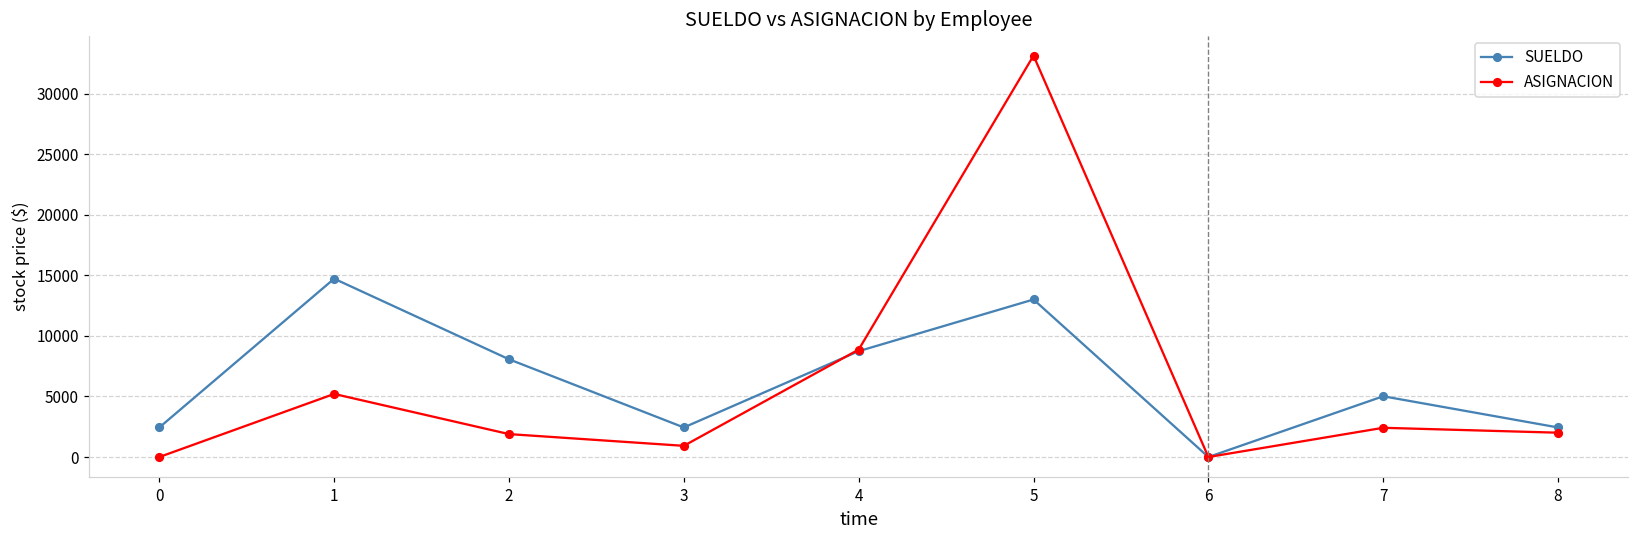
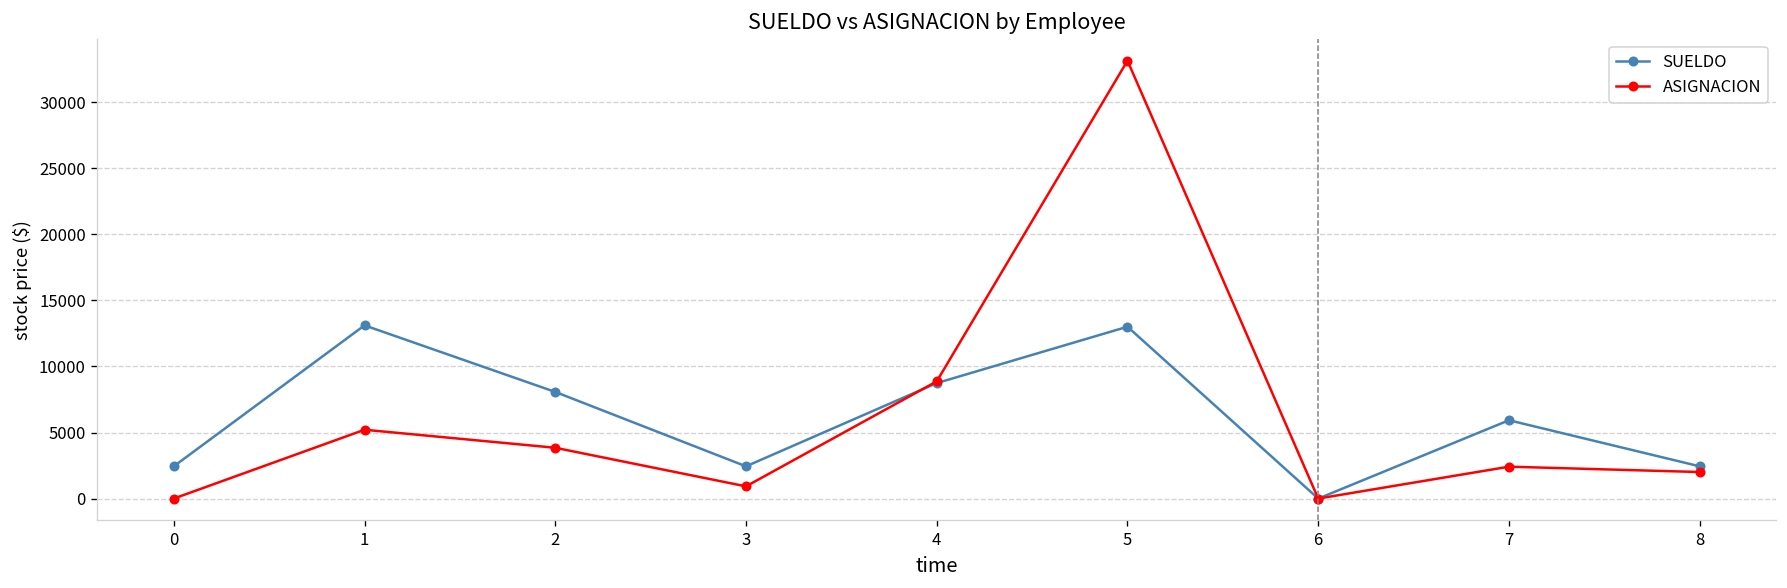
SUELDO, 1: 14700 -> 13100
ASIGNACION, 2: 1900 -> 3800
SUELDO, 7: 5000 -> 5900
